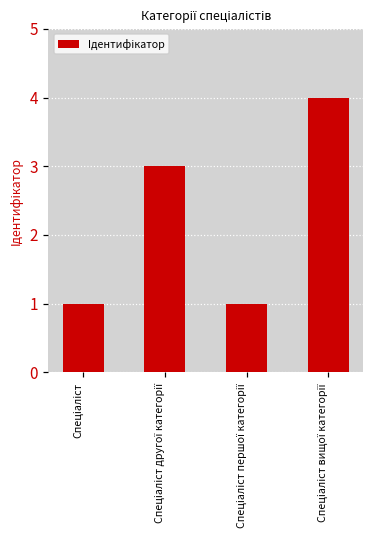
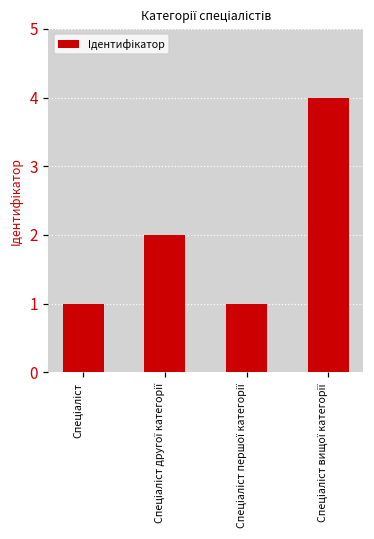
Спеціаліст другої категорії: 3 -> 2
